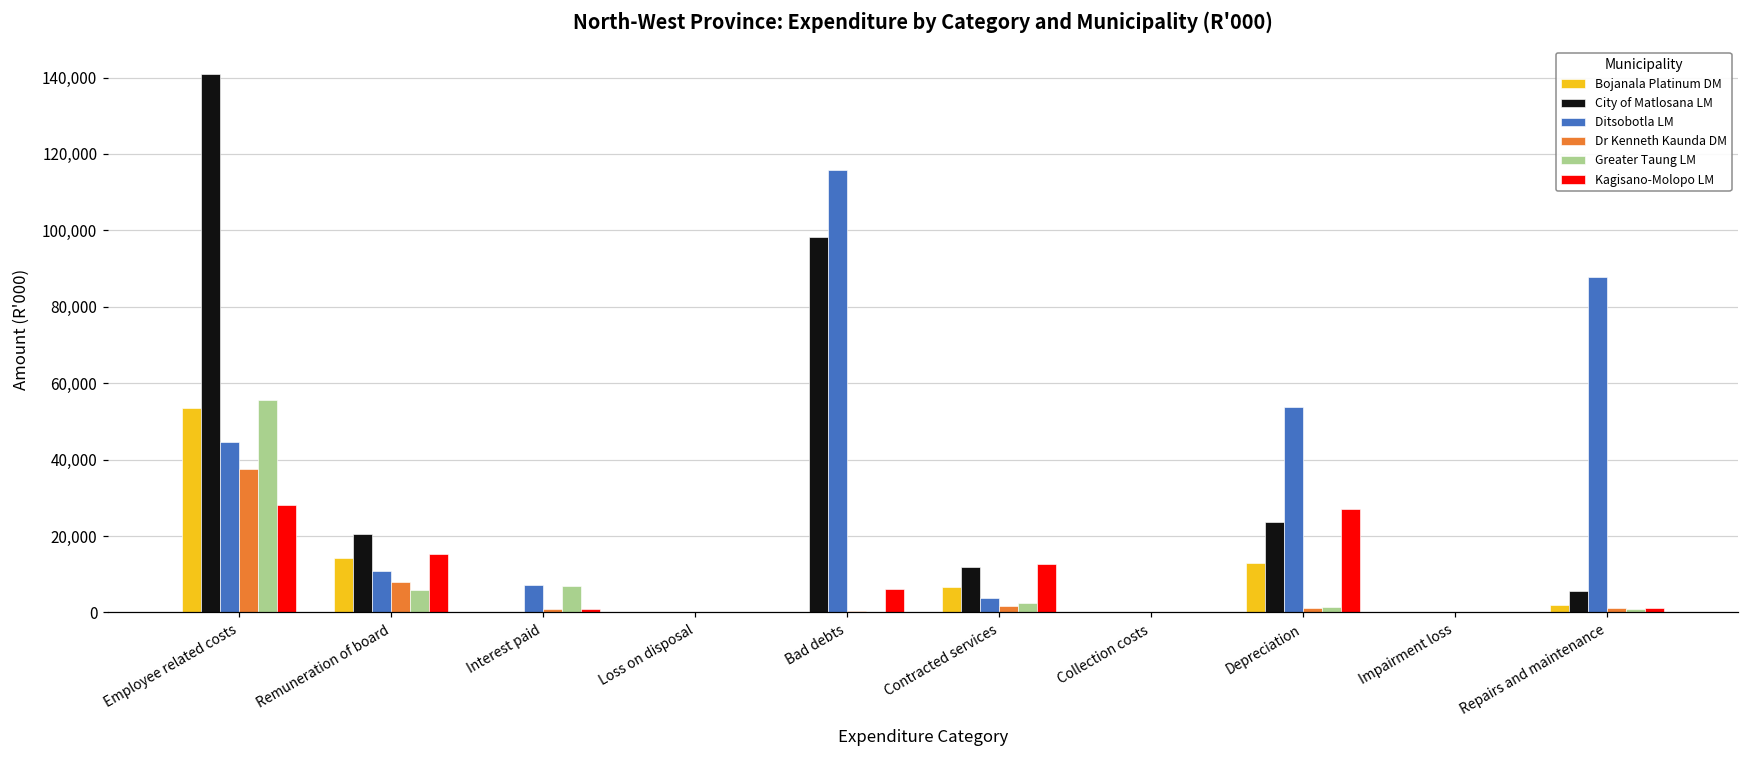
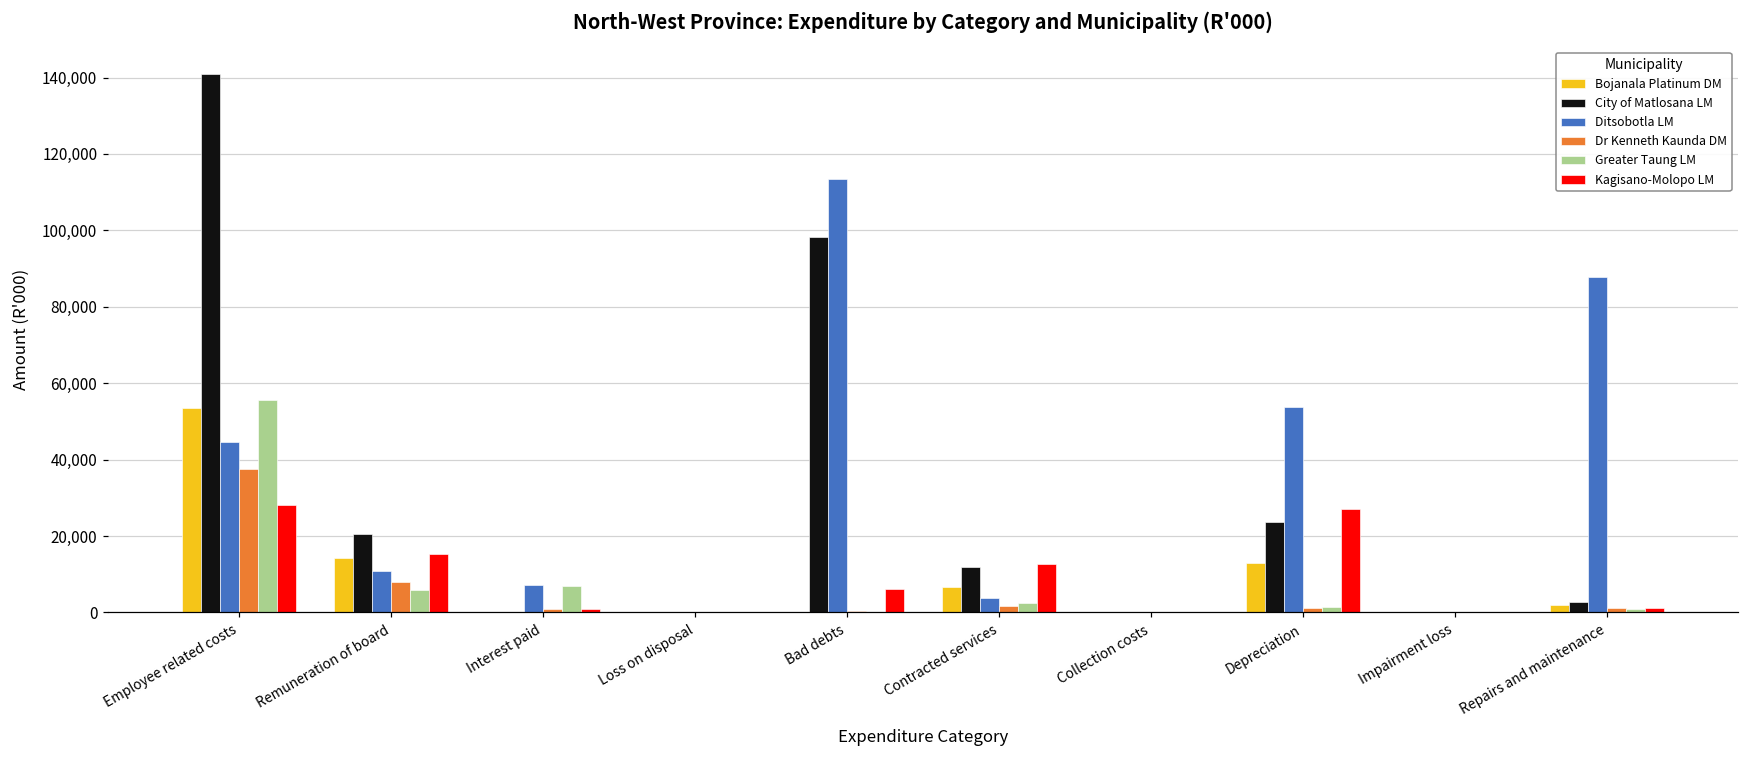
Ditsobotla LM, Bad debts: 116,000 -> 113,000
City of Matlosana LM, Repairs and maintenance: 6,000 -> 3,000
